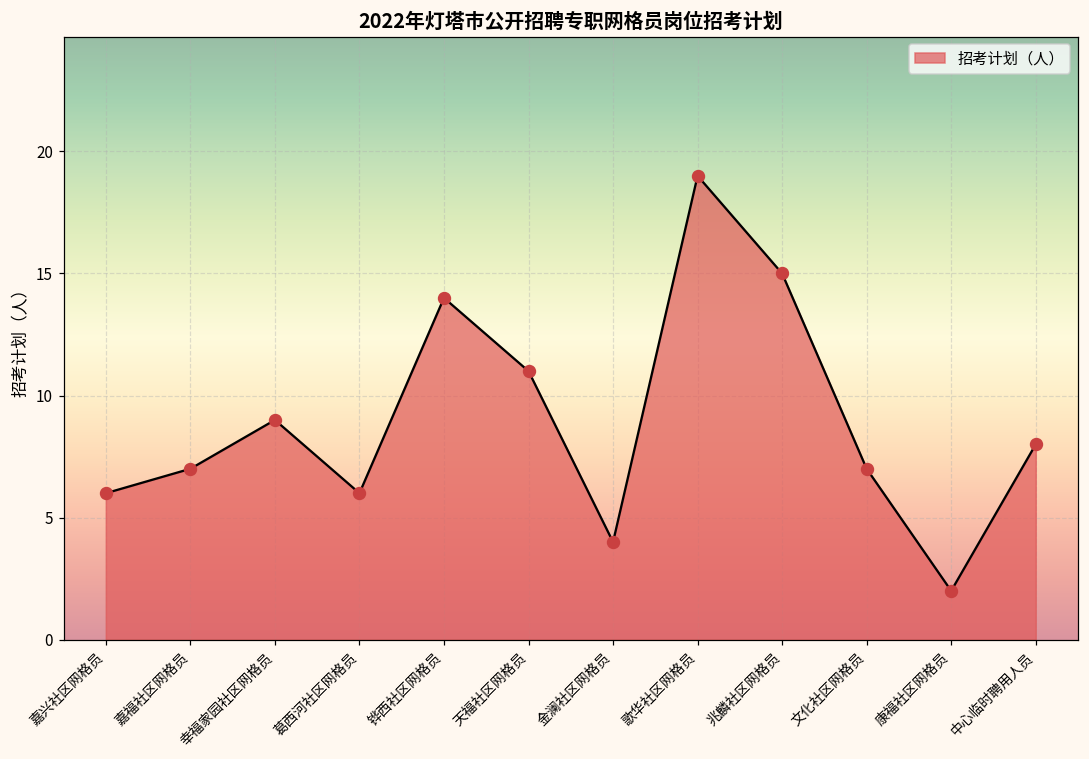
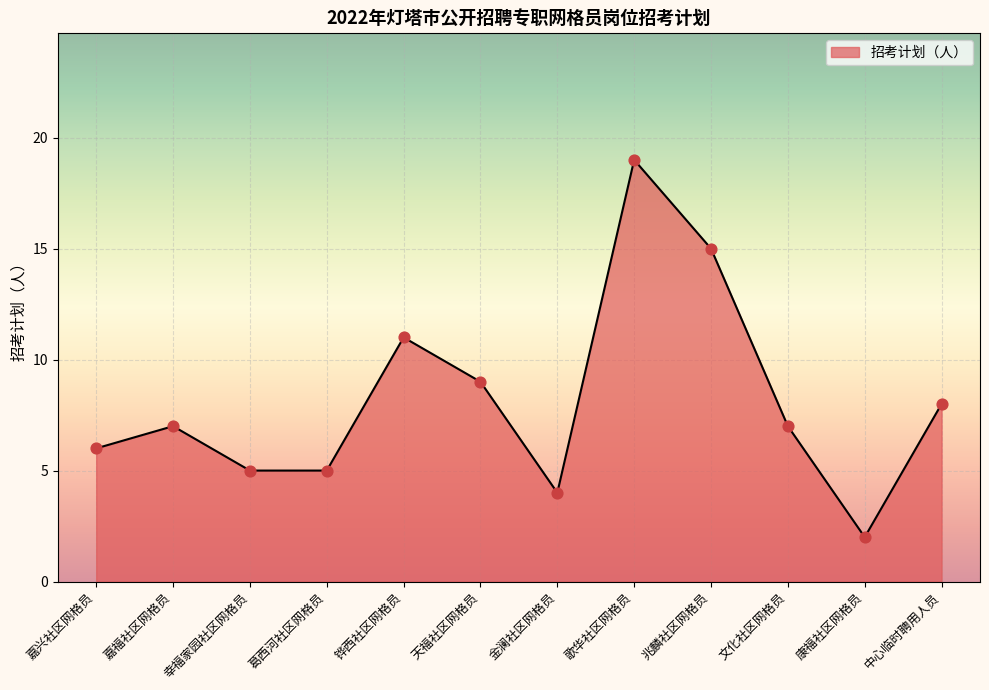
幸福家园社区网格员: 9 -> 5
葛西河社区网格员: 6 -> 5
铧西社区网格员: 14 -> 11
天福社区网格员: 11 -> 9
